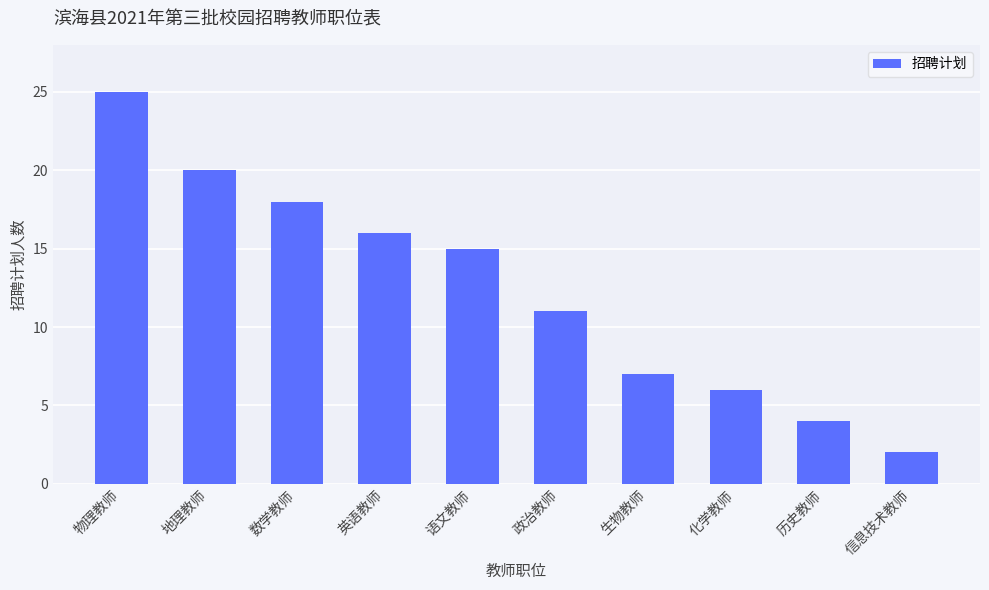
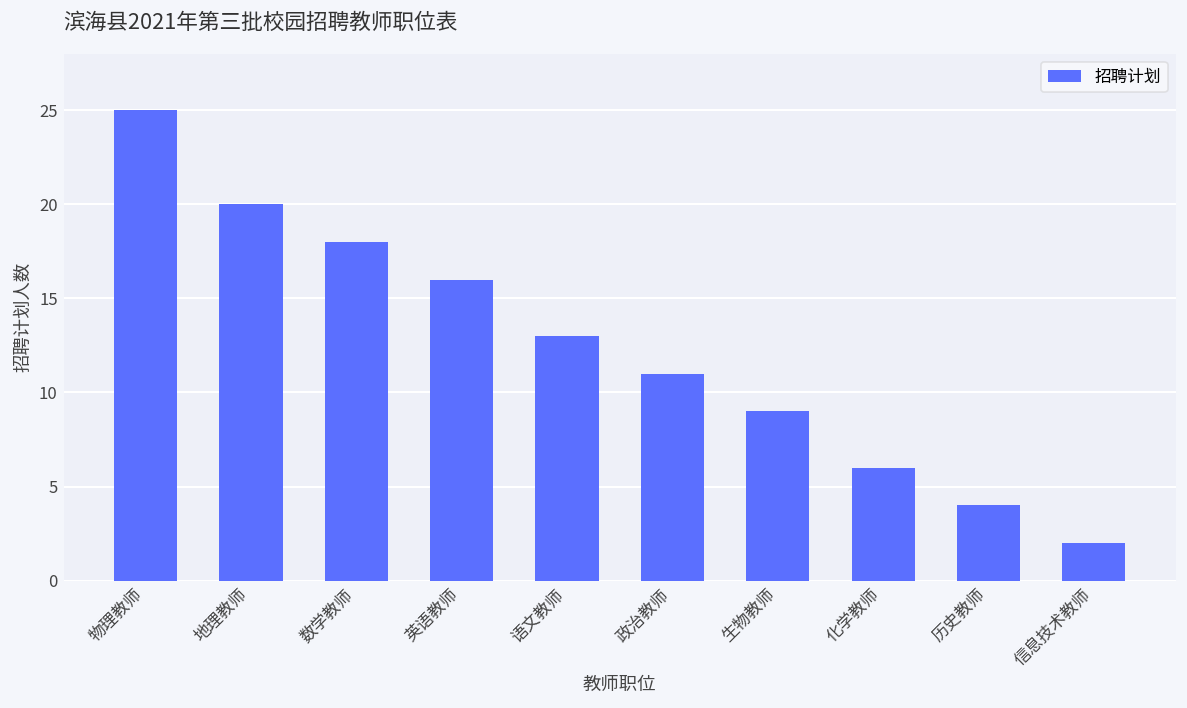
语文教师: 15 -> 13
生物教师: 7 -> 9
